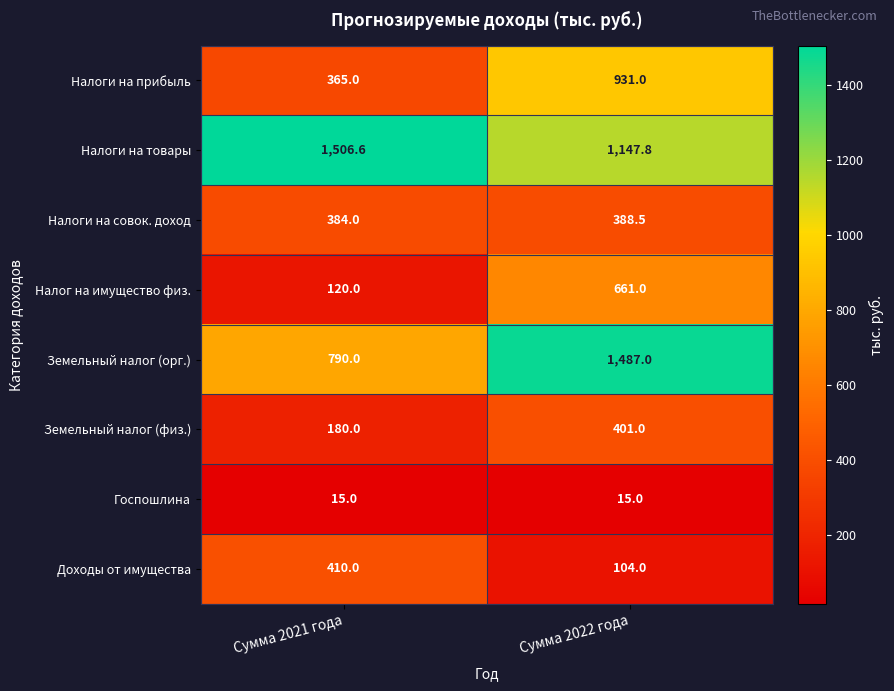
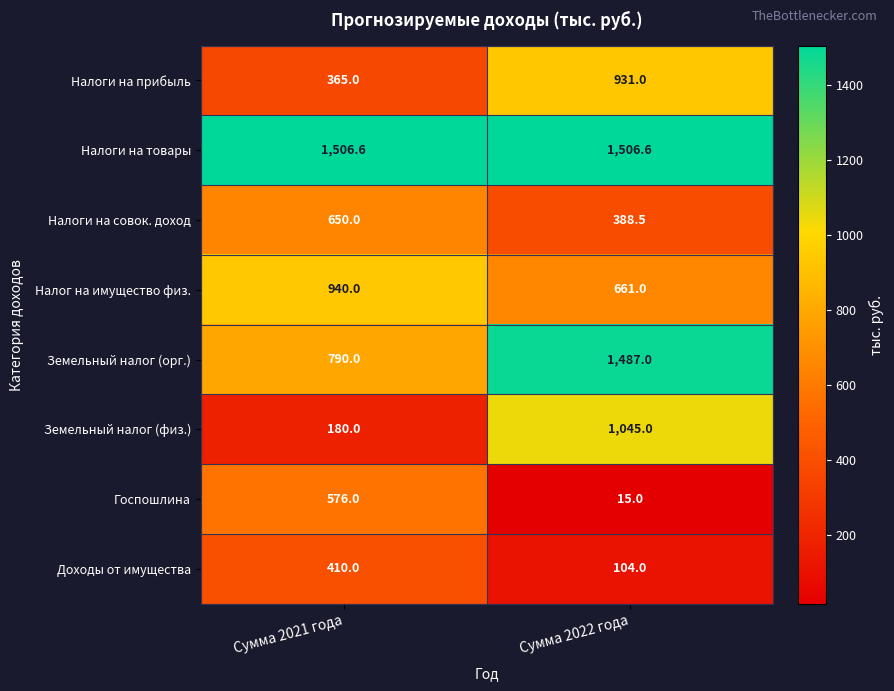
Налоги на товары, Сумма 2022 года: 1,147.8 -> 1,506.6
Налоги на совок. доход, Сумма 2021 года: 384.0 -> 650.0
Налог на имущество физ., Сумма 2021 года: 120.0 -> 940.0
Земельный налог (физ.), Сумма 2022 года: 401.0 -> 1,045.0
Госпошлина, Сумма 2021 года: 15.0 -> 576.0
